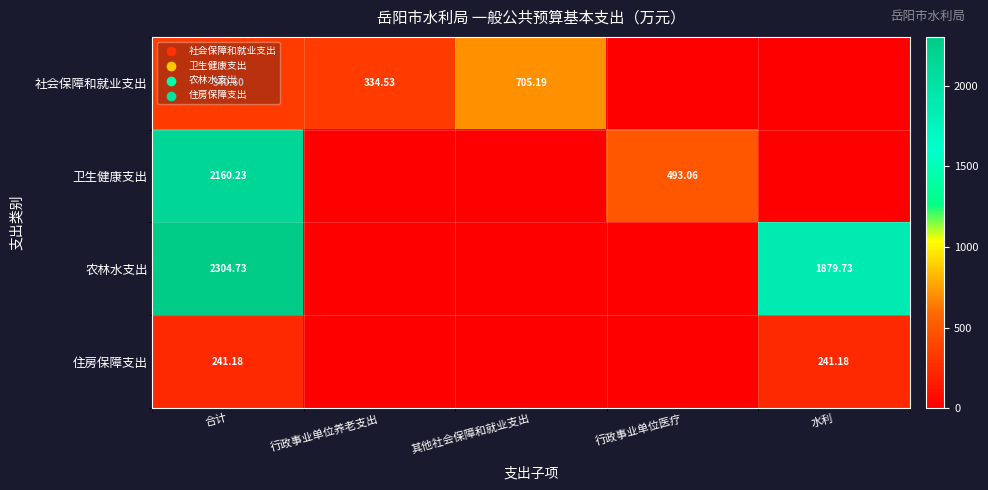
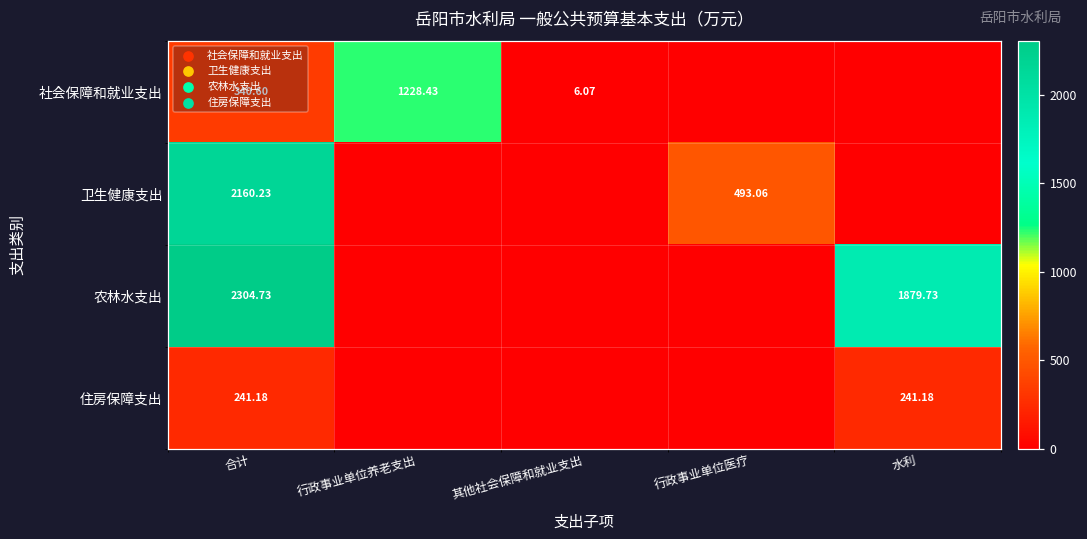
社会保障和就业支出, 行政事业单位养老支出: 334.53 -> 1228.43
社会保障和就业支出, 其他社会保障和就业支出: 705.19 -> 6.07
